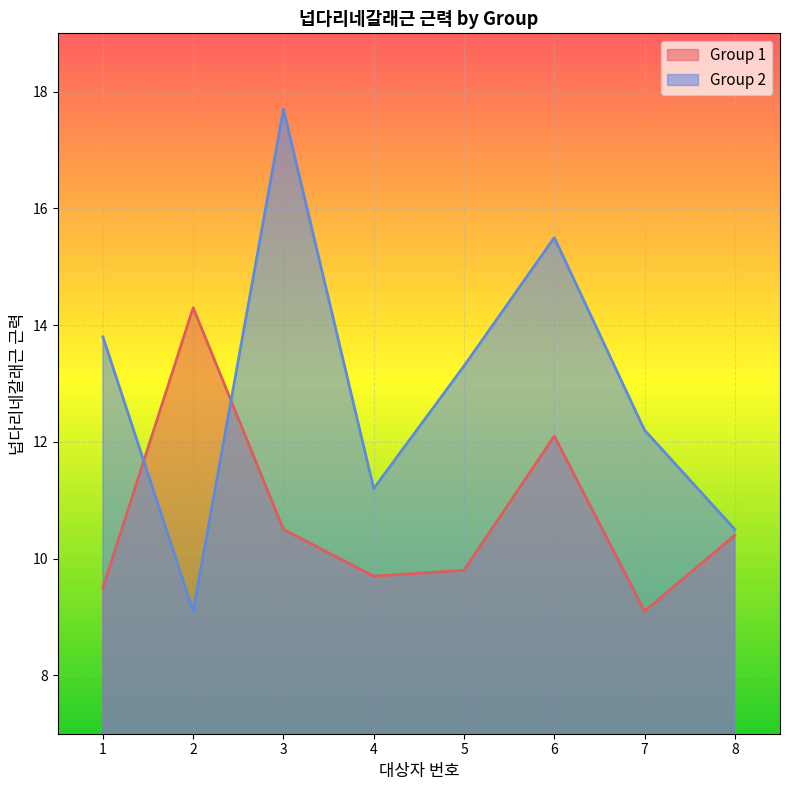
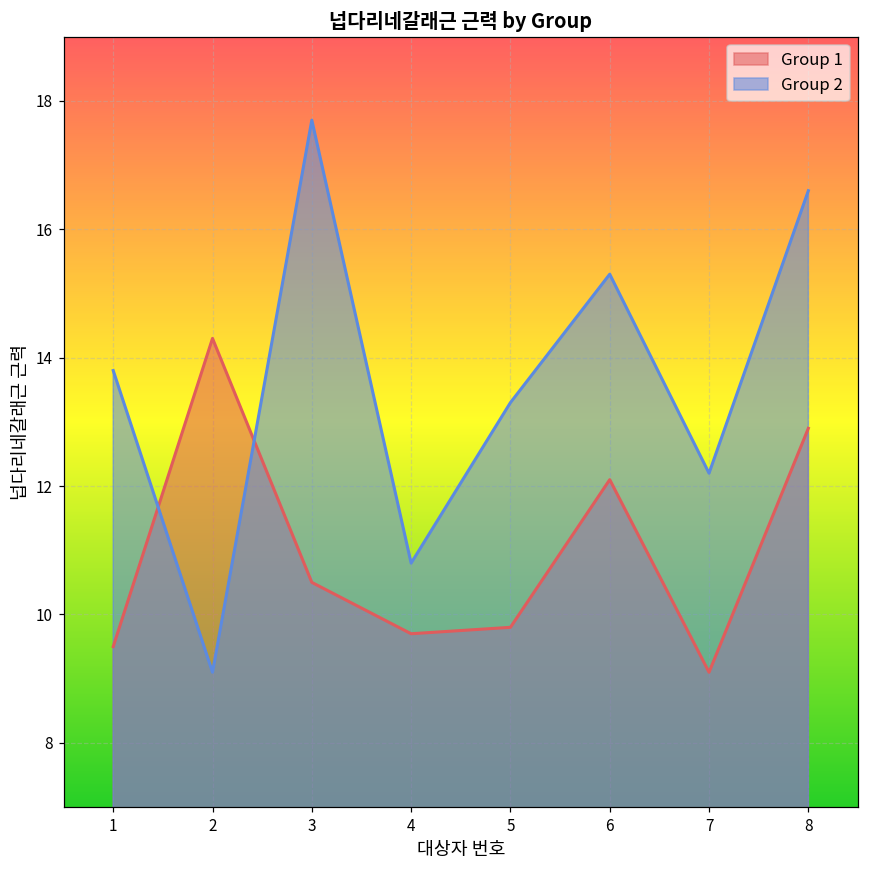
Group 2, 4: 11.2 -> 10.8
Group 2, 6: 15.5 -> 15.3
Group 1, 8: 10.4 -> 12.9
Group 2, 8: 10.5 -> 16.6
